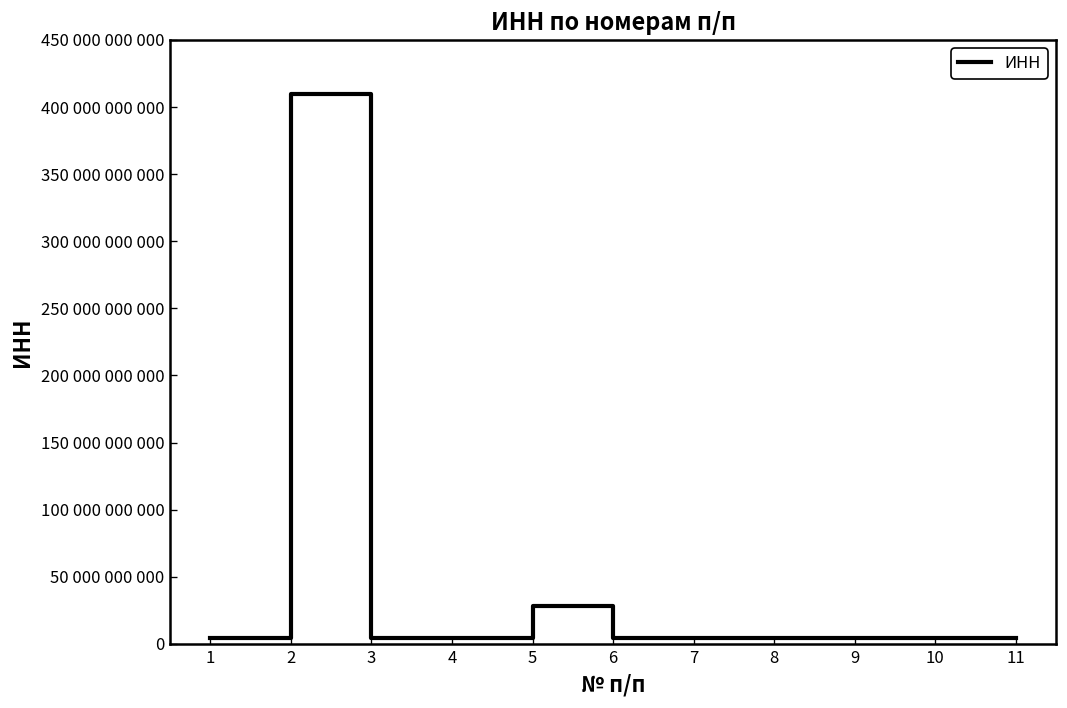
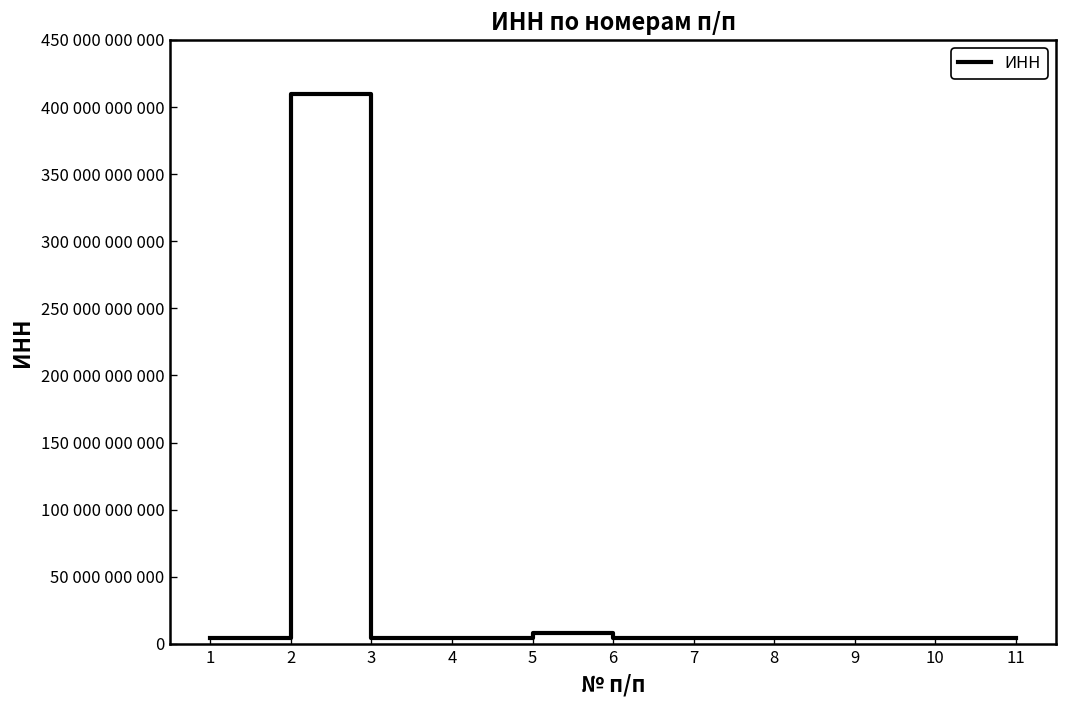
5: 28000000000 -> 8000000000
